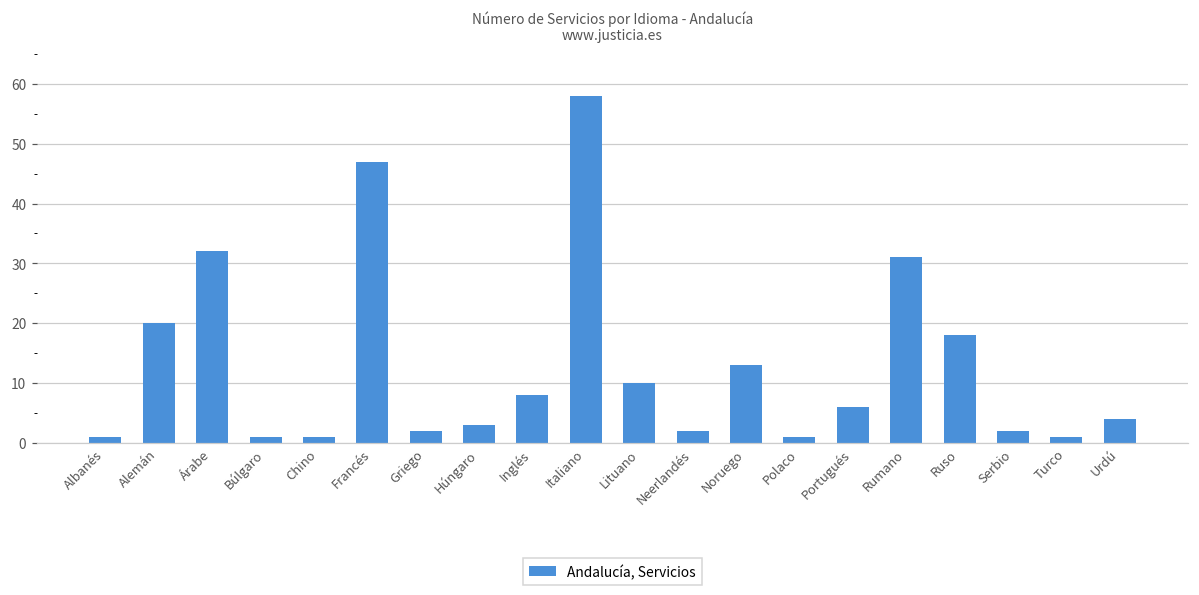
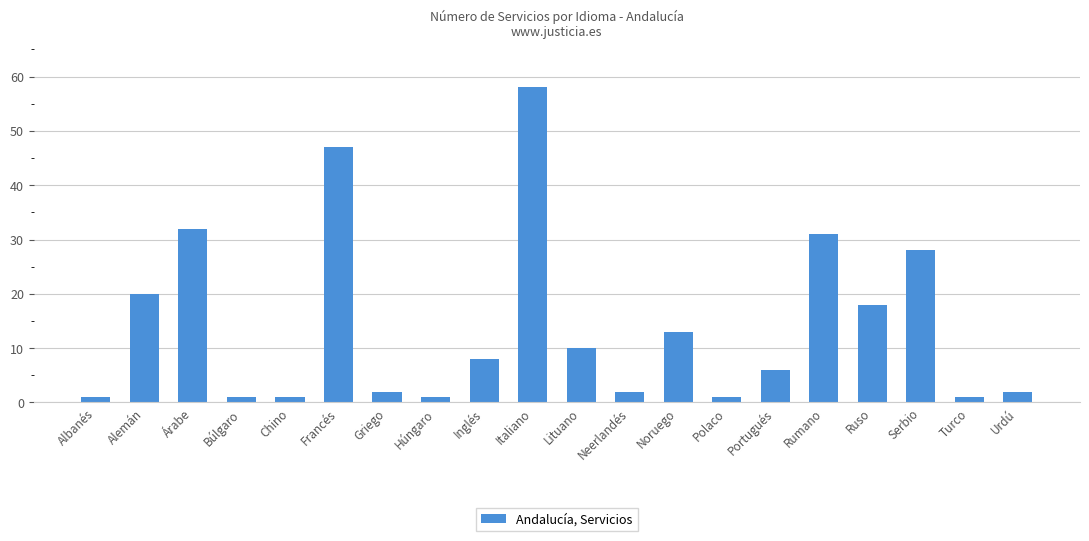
Húngaro: 3 -> 1
Serbio: 2 -> 28
Urdú: 4 -> 2
